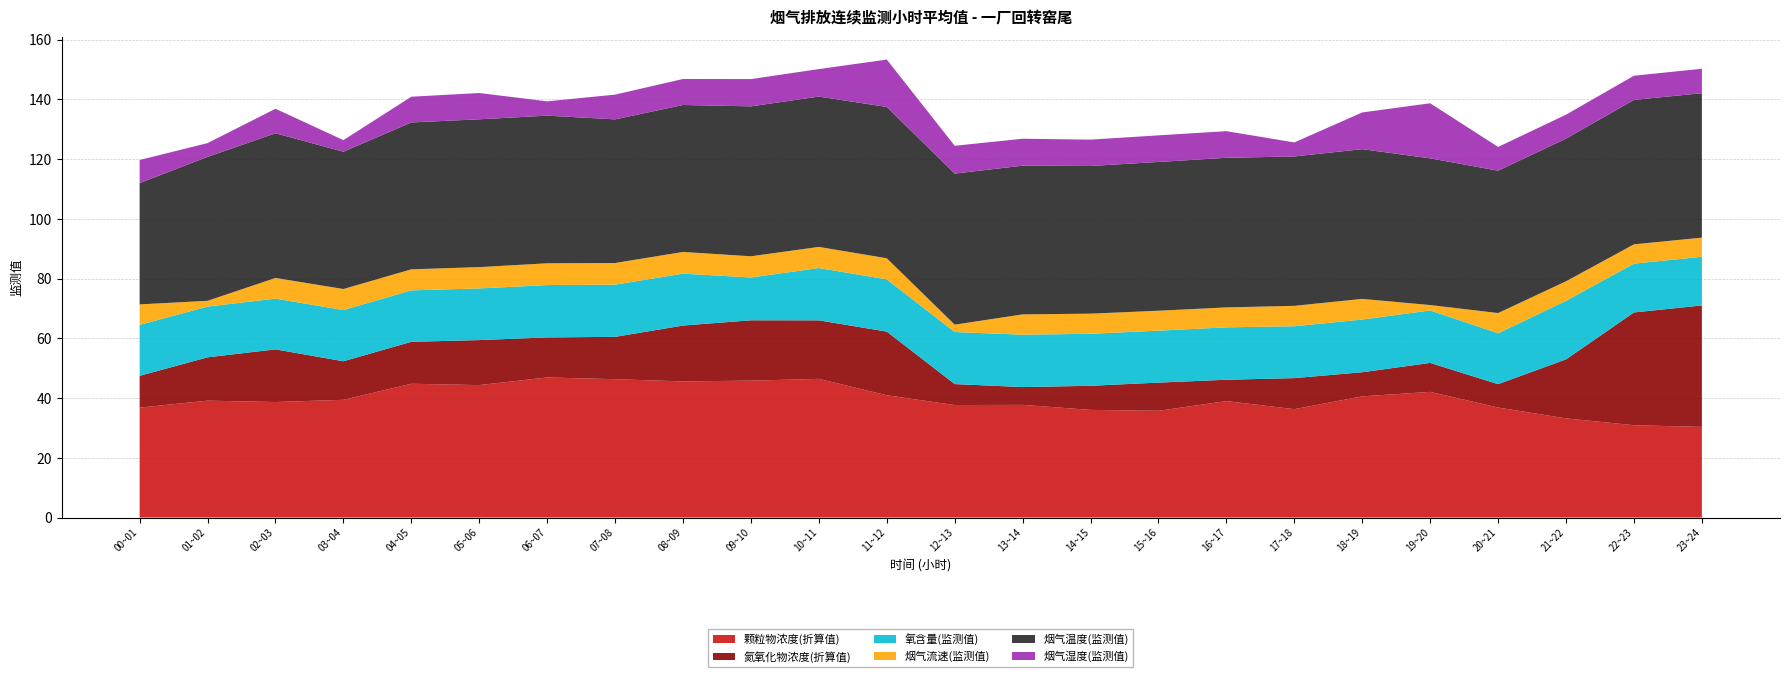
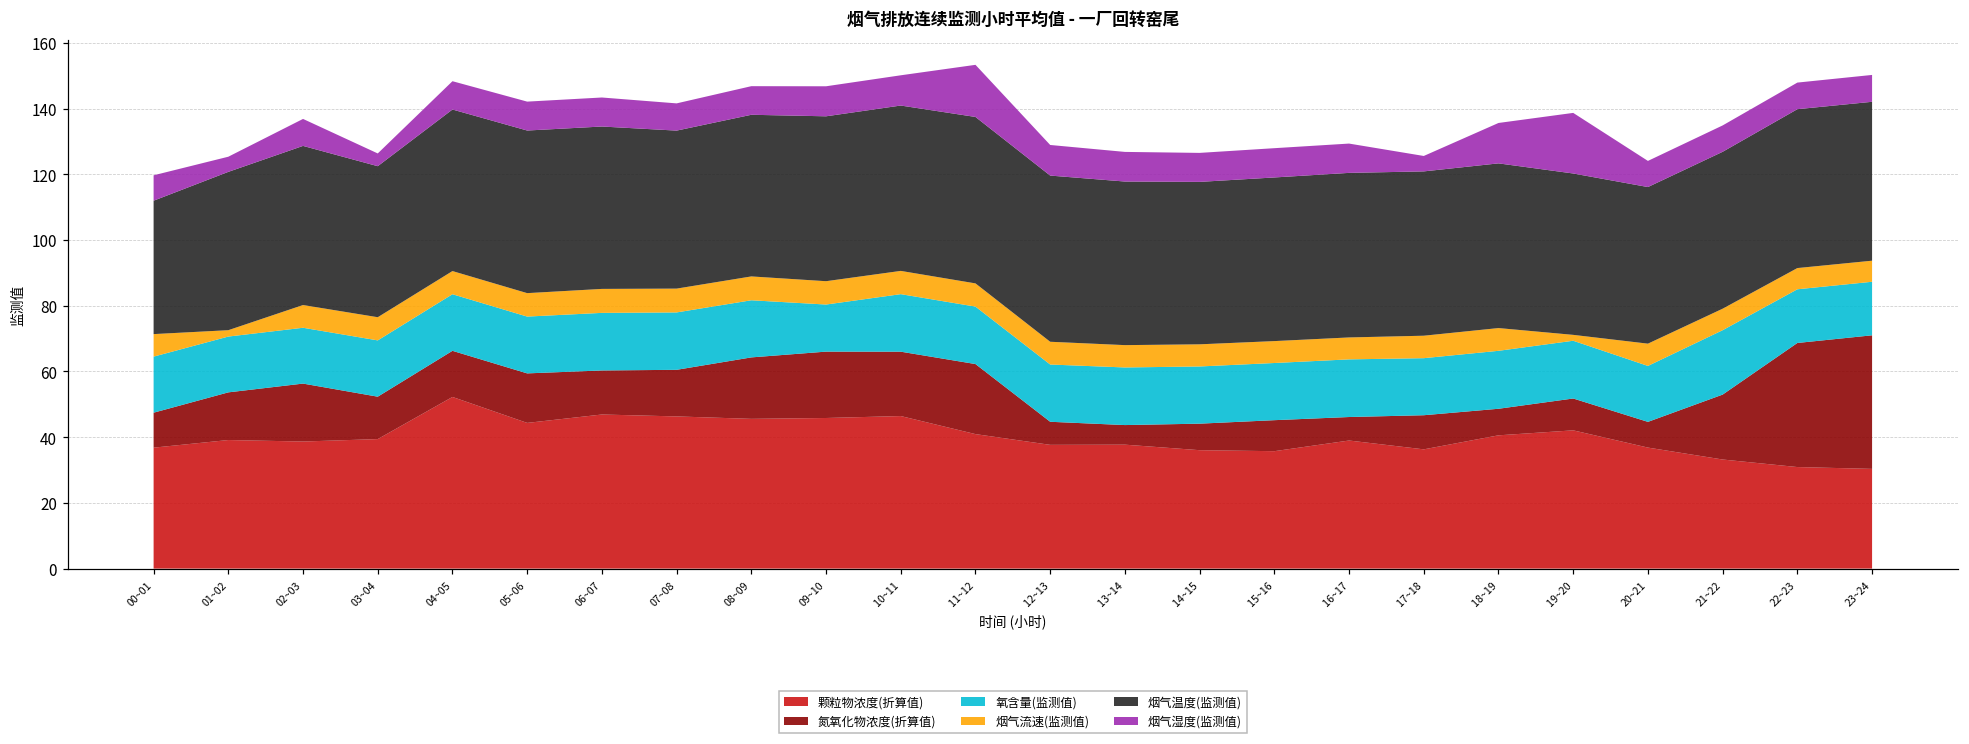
颗粒物浓度(折算值), 04~05: 45 -> 52
烟气湿度(监测值), 06~07: 5 -> 9
烟气流速(监测值), 12~13: 2 -> 7
